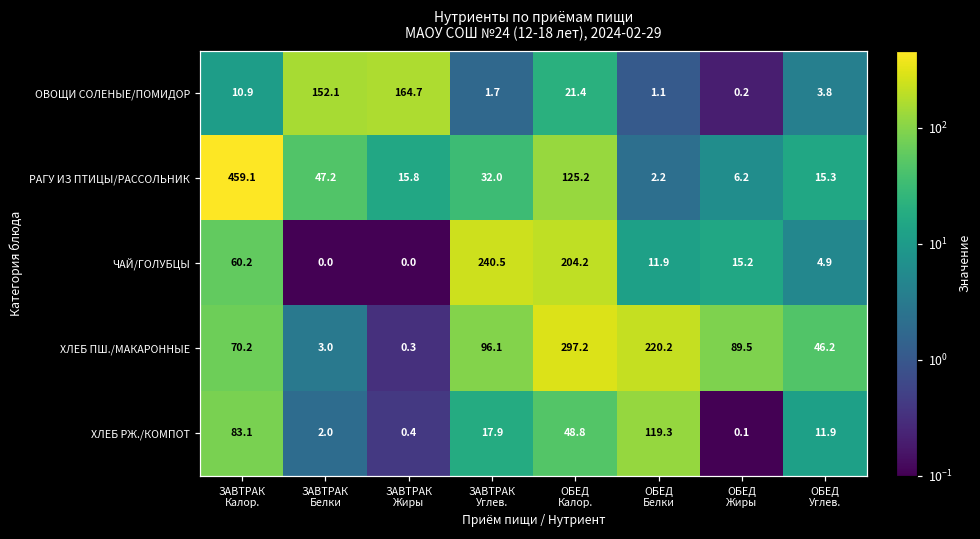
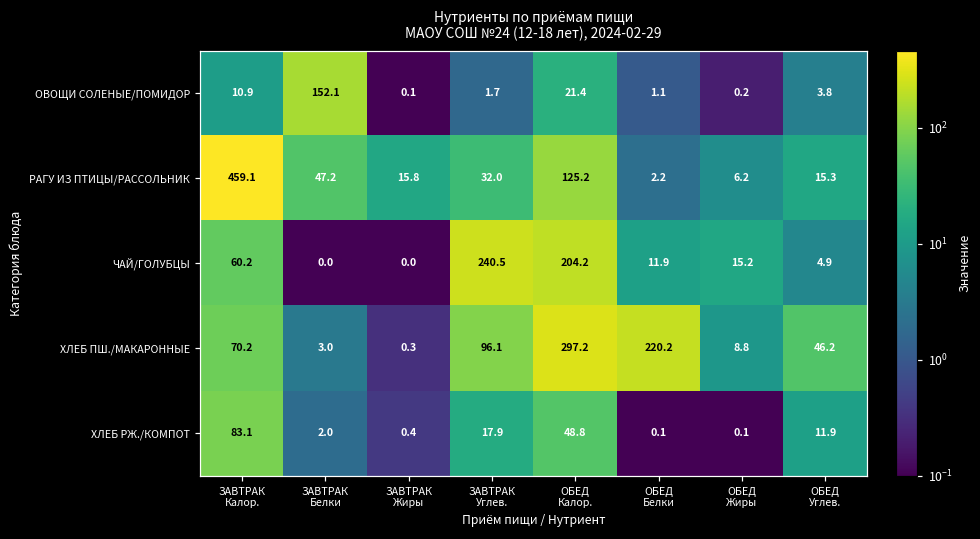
ОВОЩИ СОЛЕНЫЕ/ПОМИДОР, ЗАВТРАК Жиры: 164.7 -> 0.1
ХЛЕБ ПШ./МАКАРОННЫЕ, ОБЕД Жиры: 89.5 -> 8.8
ХЛЕБ РЖ./КОМПОТ, ОБЕД Белки: 119.3 -> 0.1
